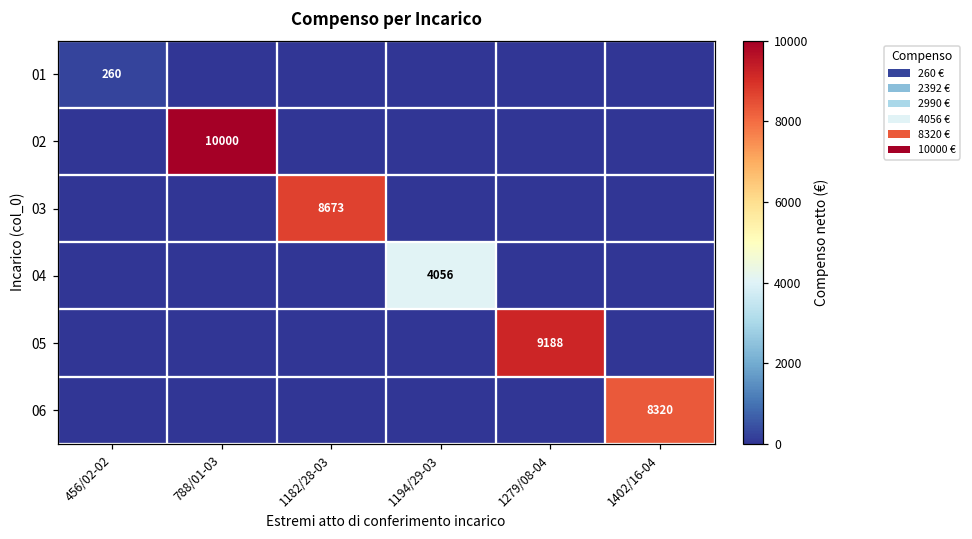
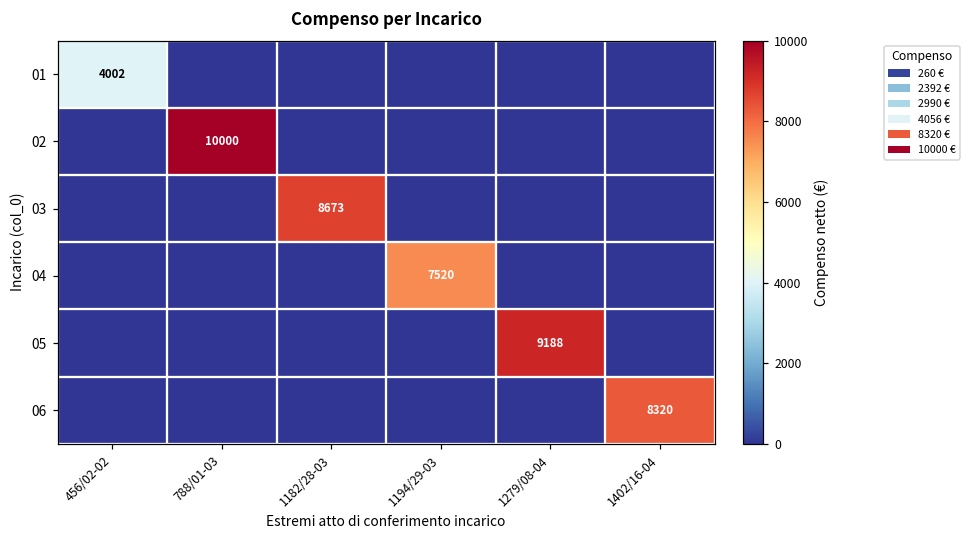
01, 456/02-02: 260 -> 4002
04, 1194/29-03: 4056 -> 7520
